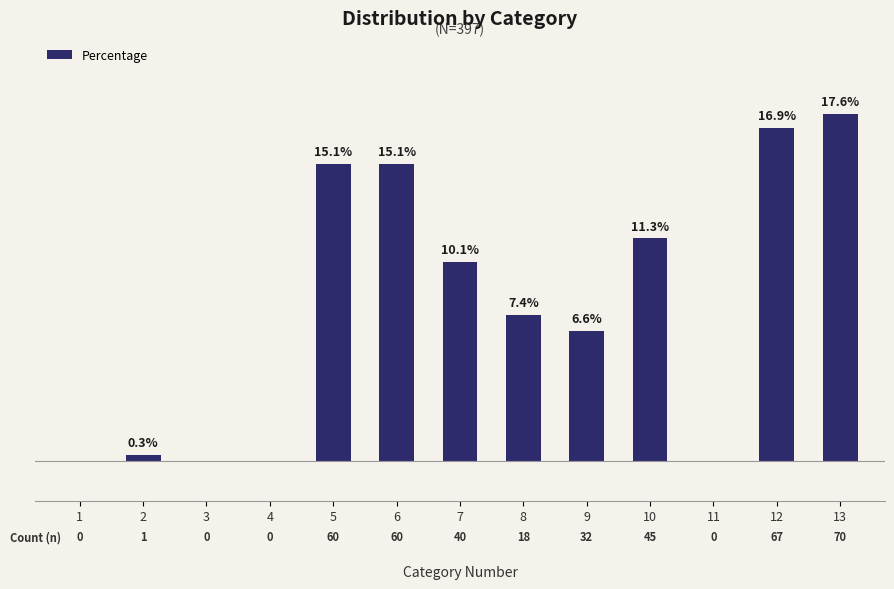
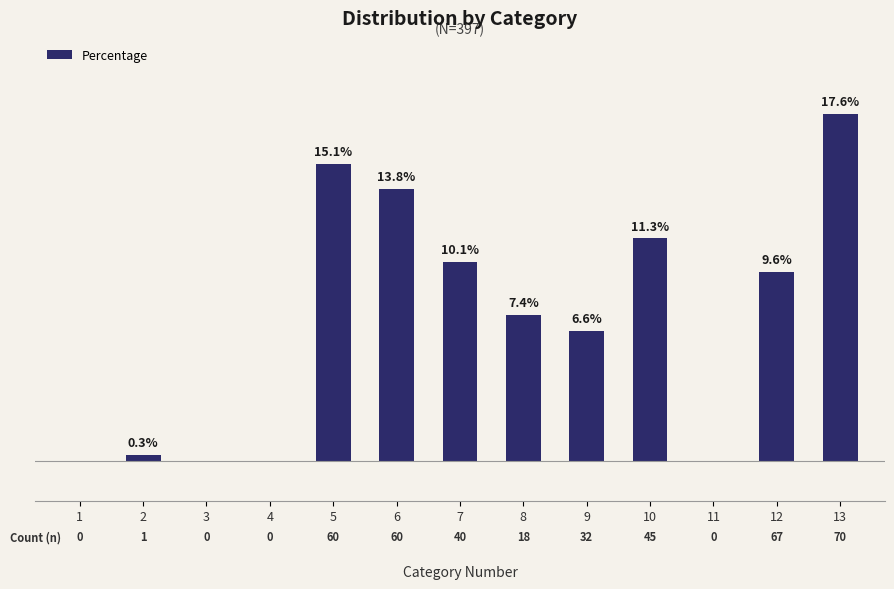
6: 15.1% -> 13.8%
12: 16.9% -> 9.6%
